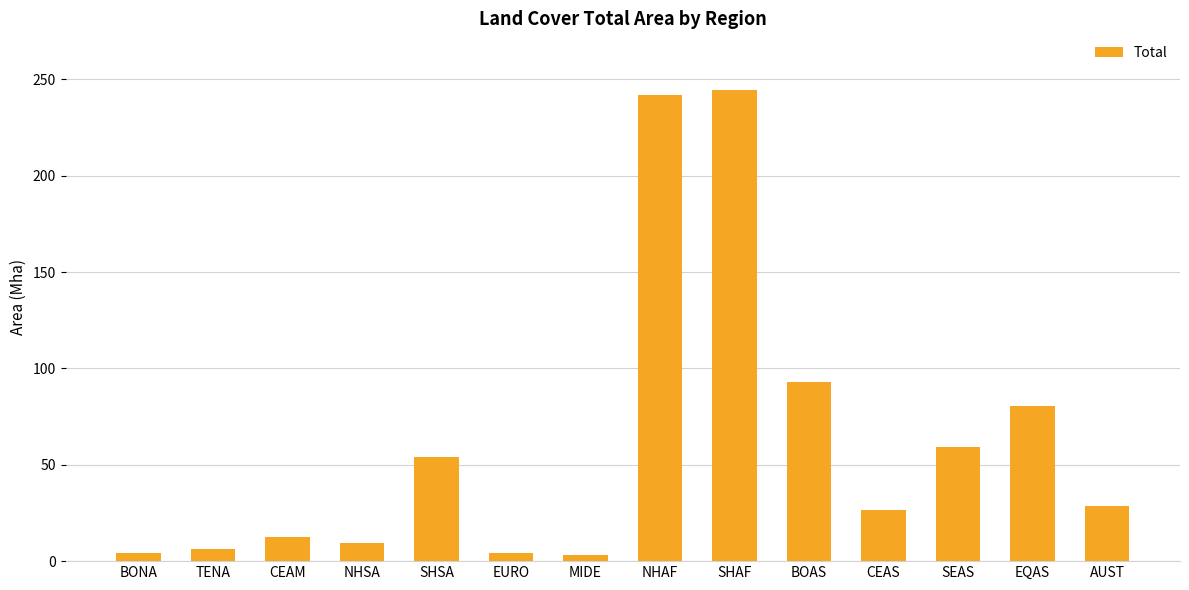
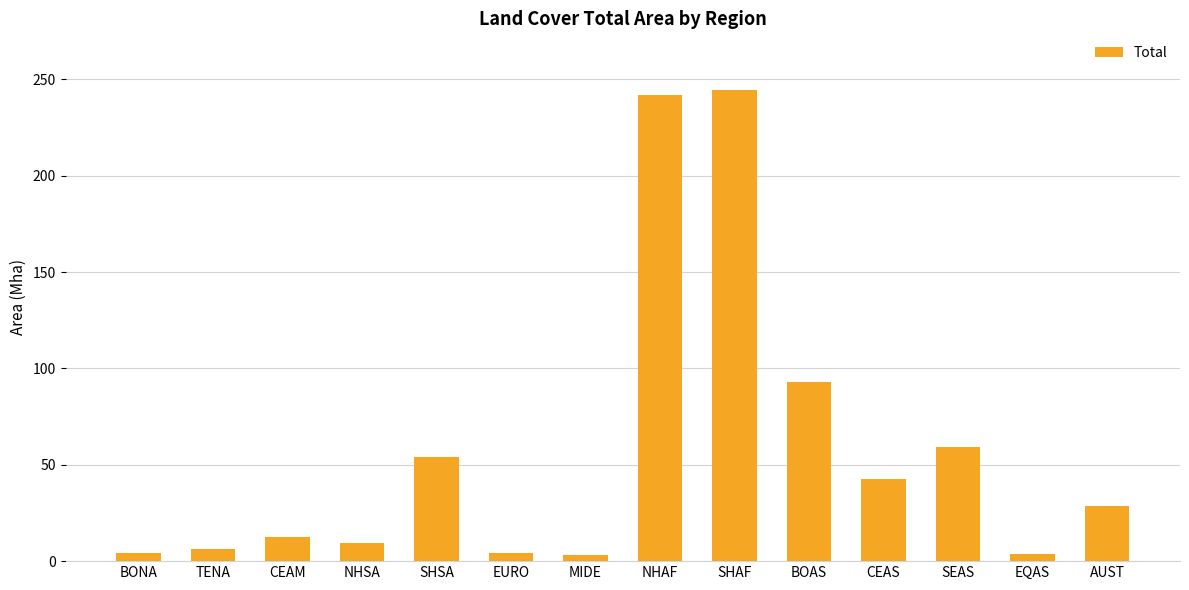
CEAS: 27 -> 43
EQAS: 81 -> 4
